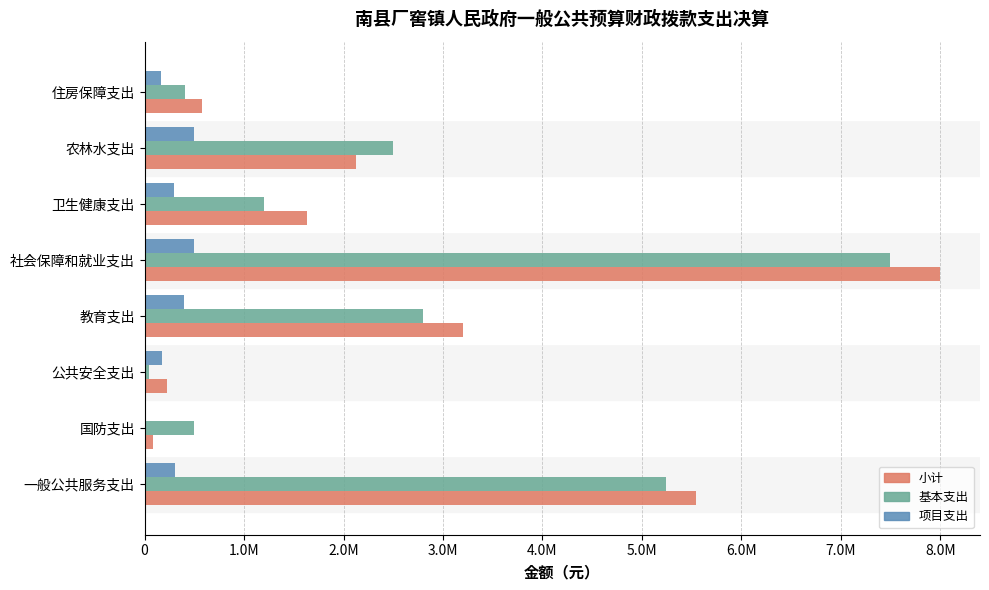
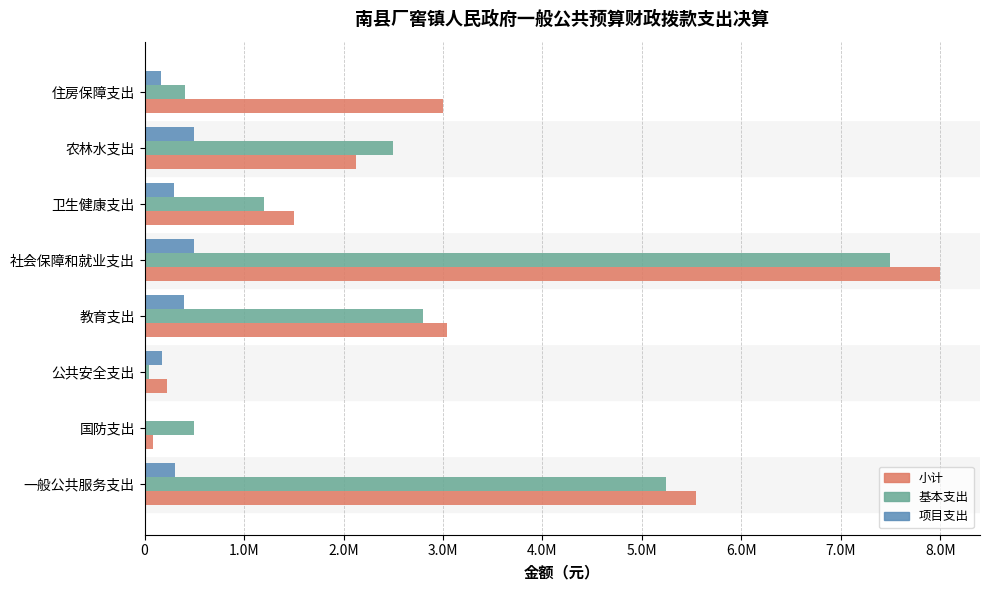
小计, 住房保障支出: 600000 -> 3000000
小计, 卫生健康支出: 1600000 -> 1500000
小计, 教育支出: 3200000 -> 3000000
